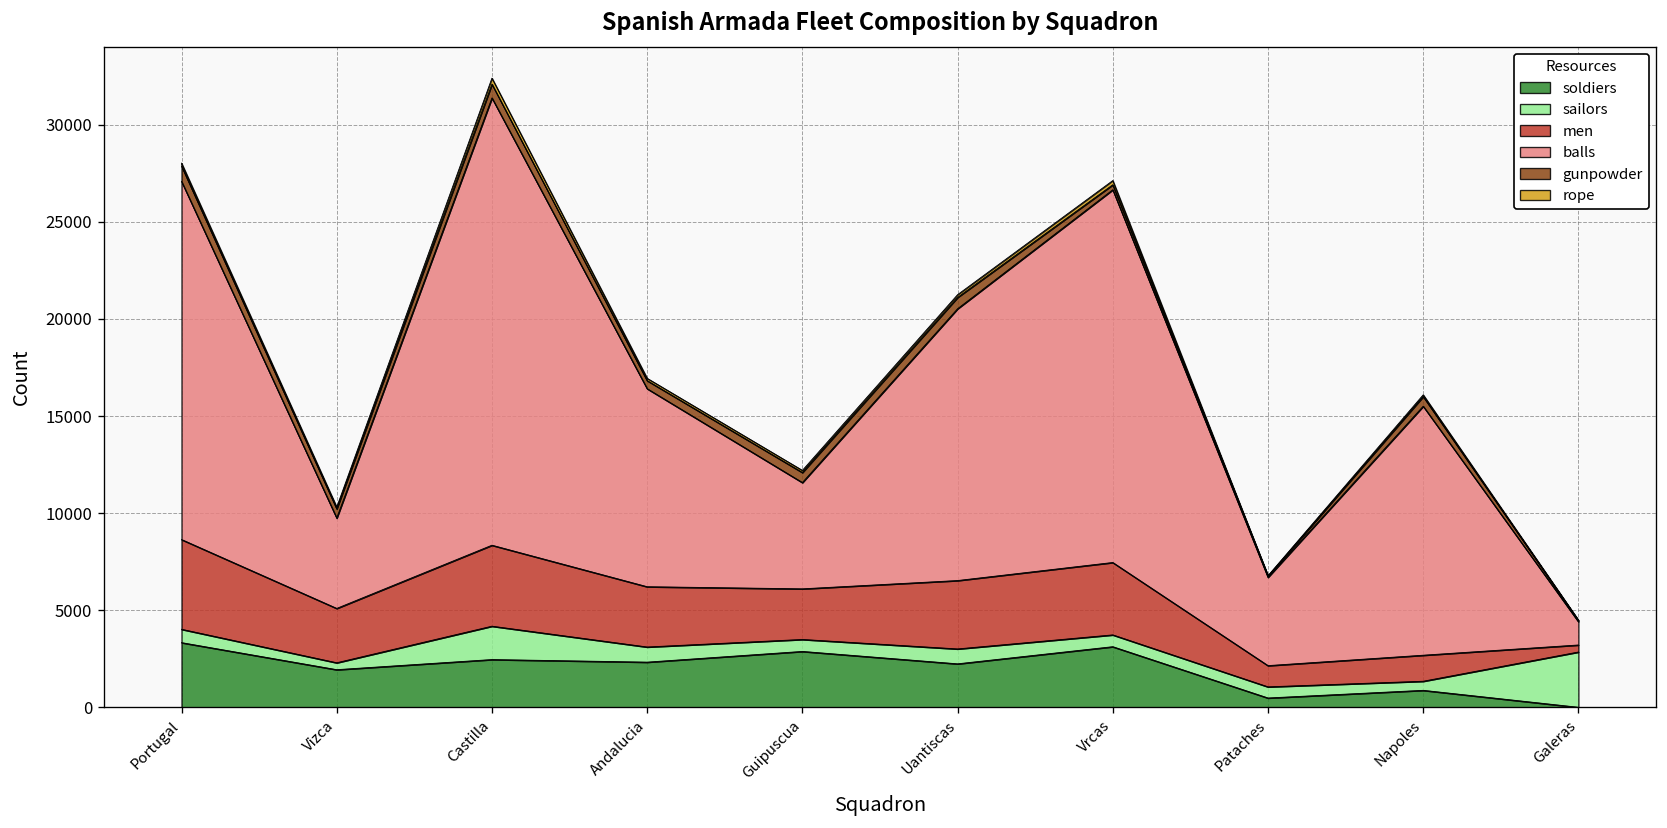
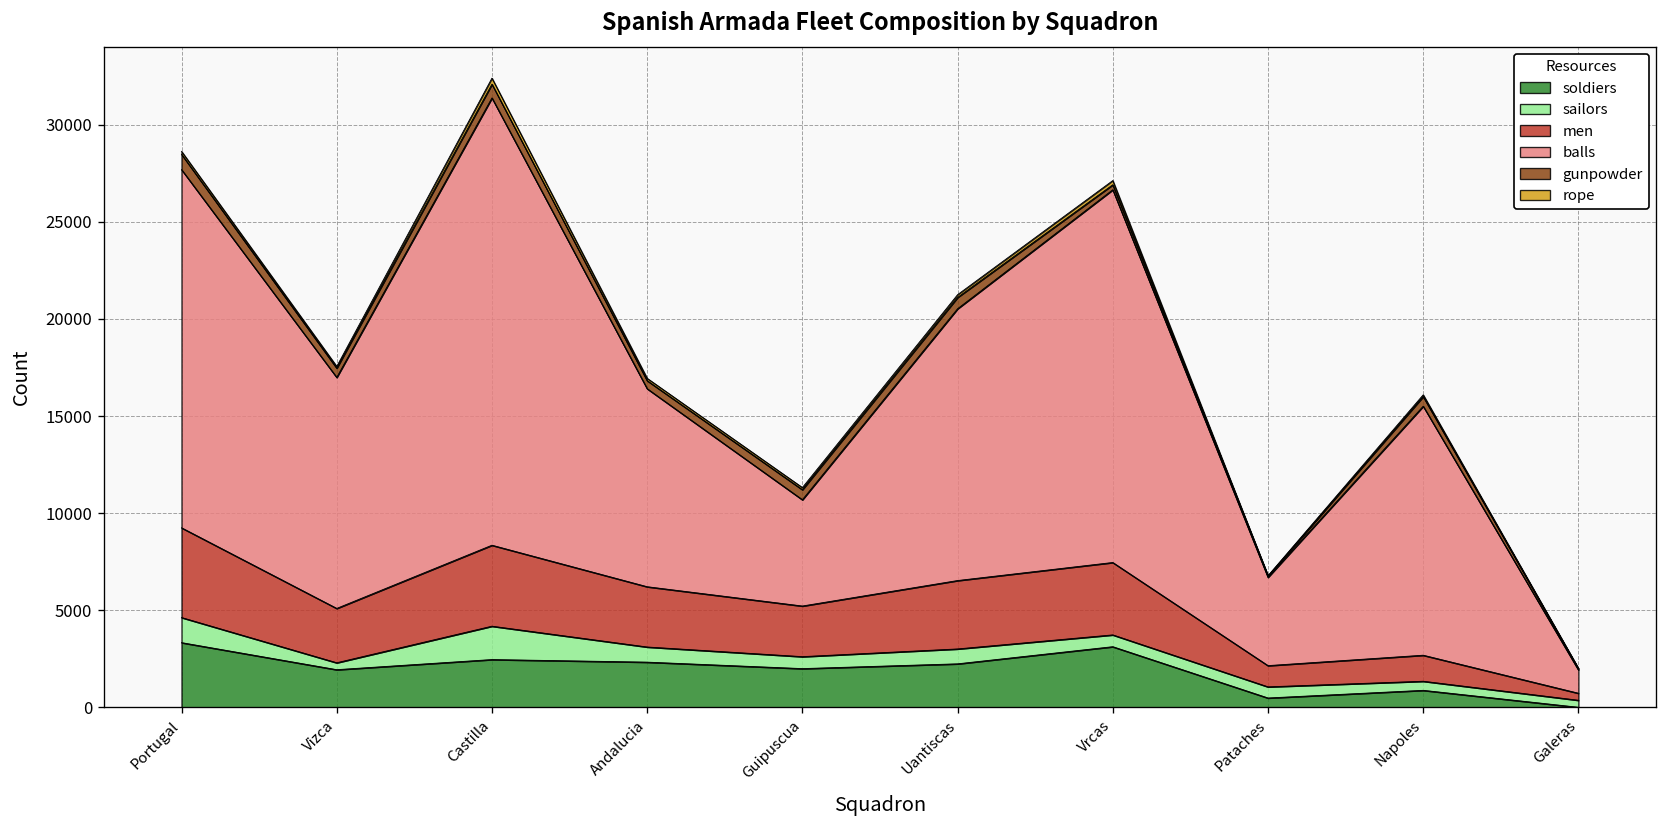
sailors, Portugal: 700 -> 1300
balls, Vizca: 4700 -> 11900
soldiers, Guipuscua: 2900 -> 2000
sailors, Galeras: 2800 -> 400
